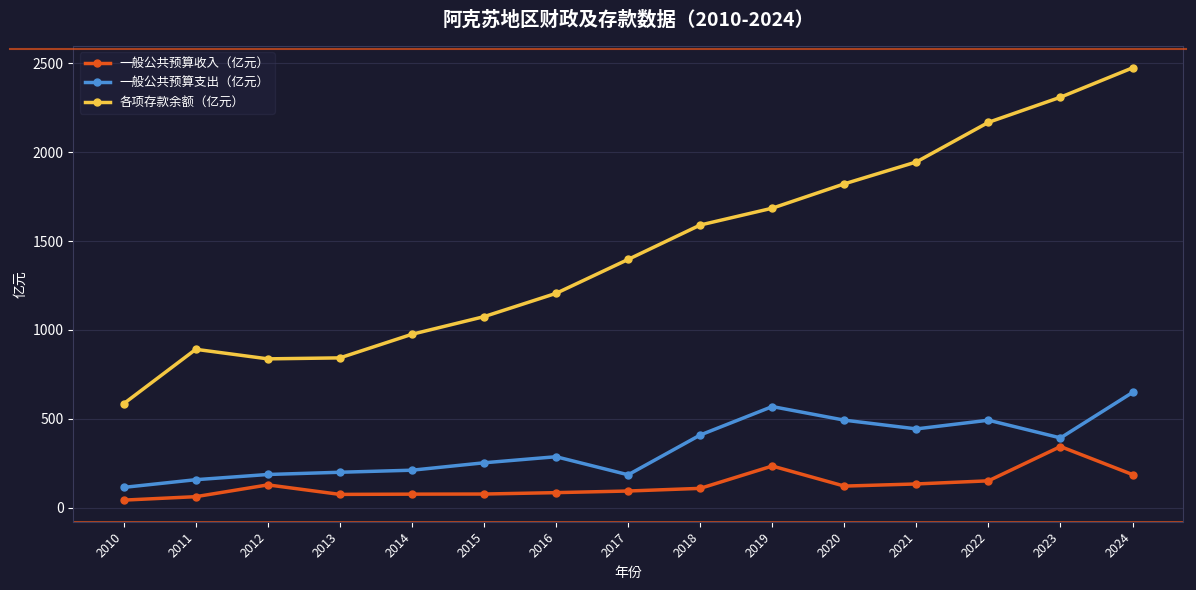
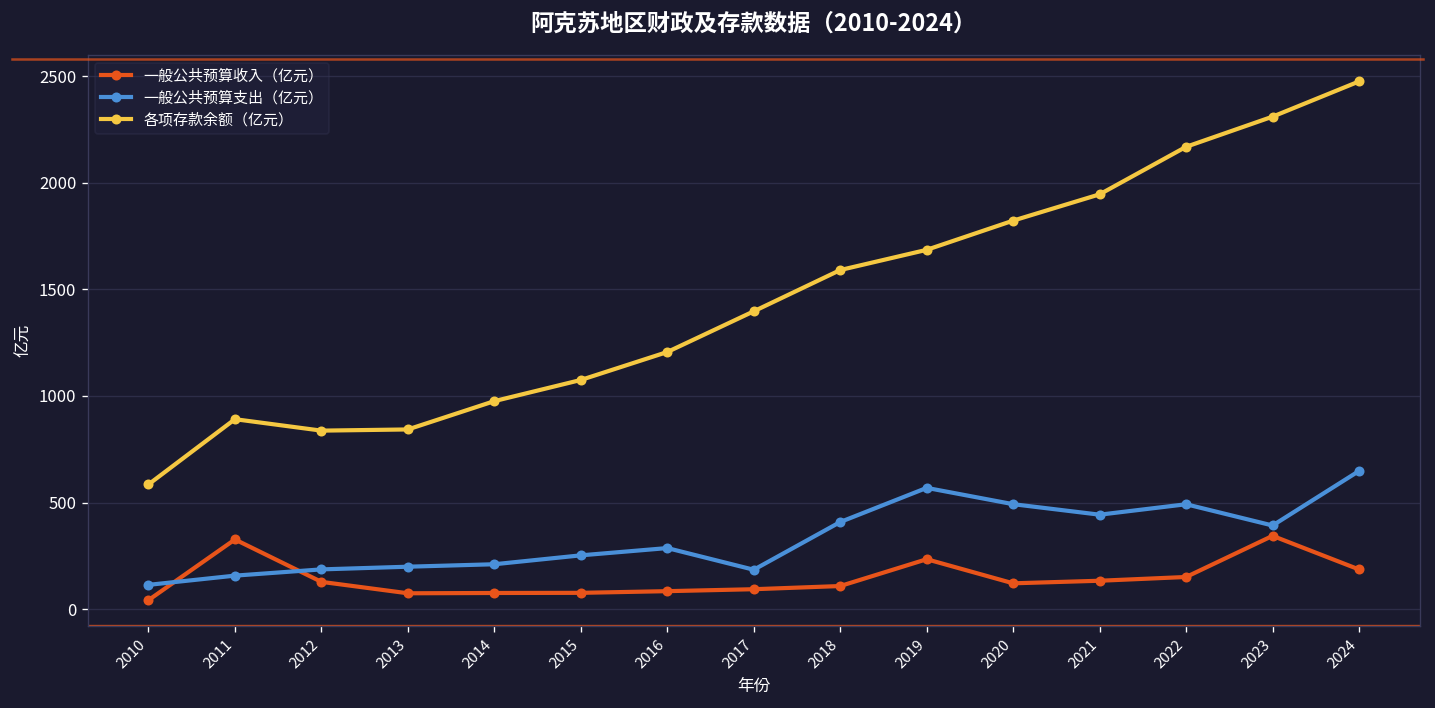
一般公共预算收入（亿元）, 2011: 60 -> 330
